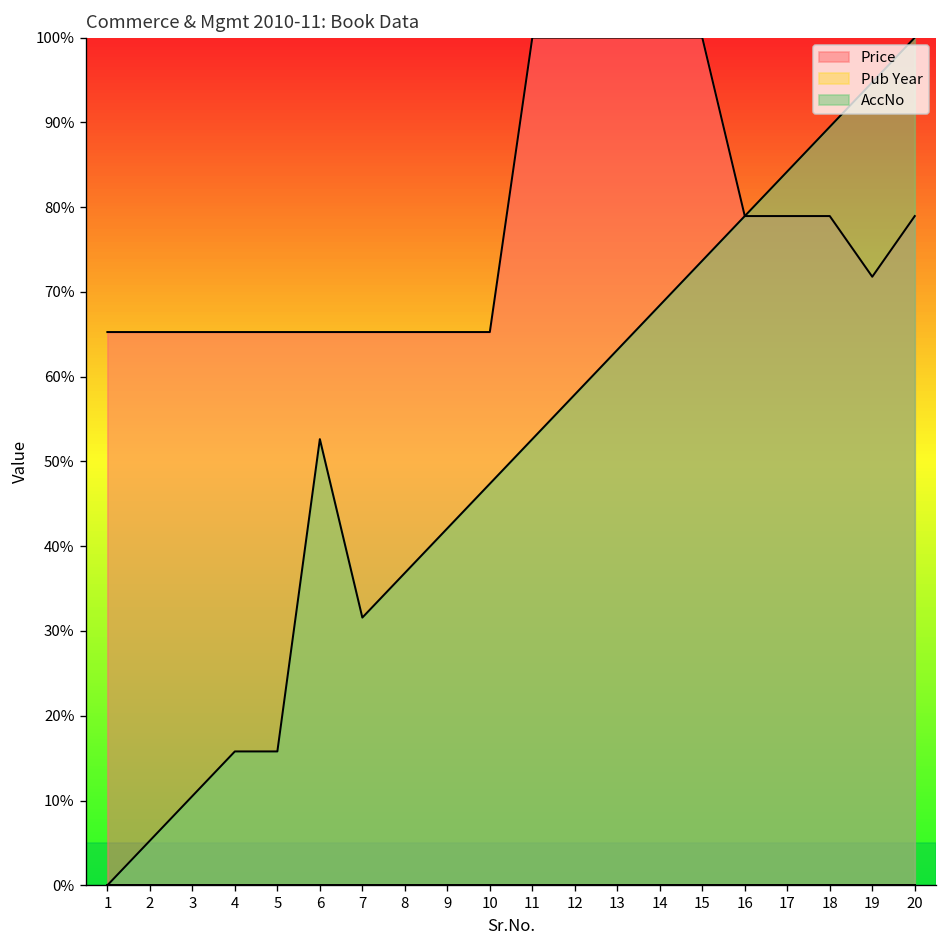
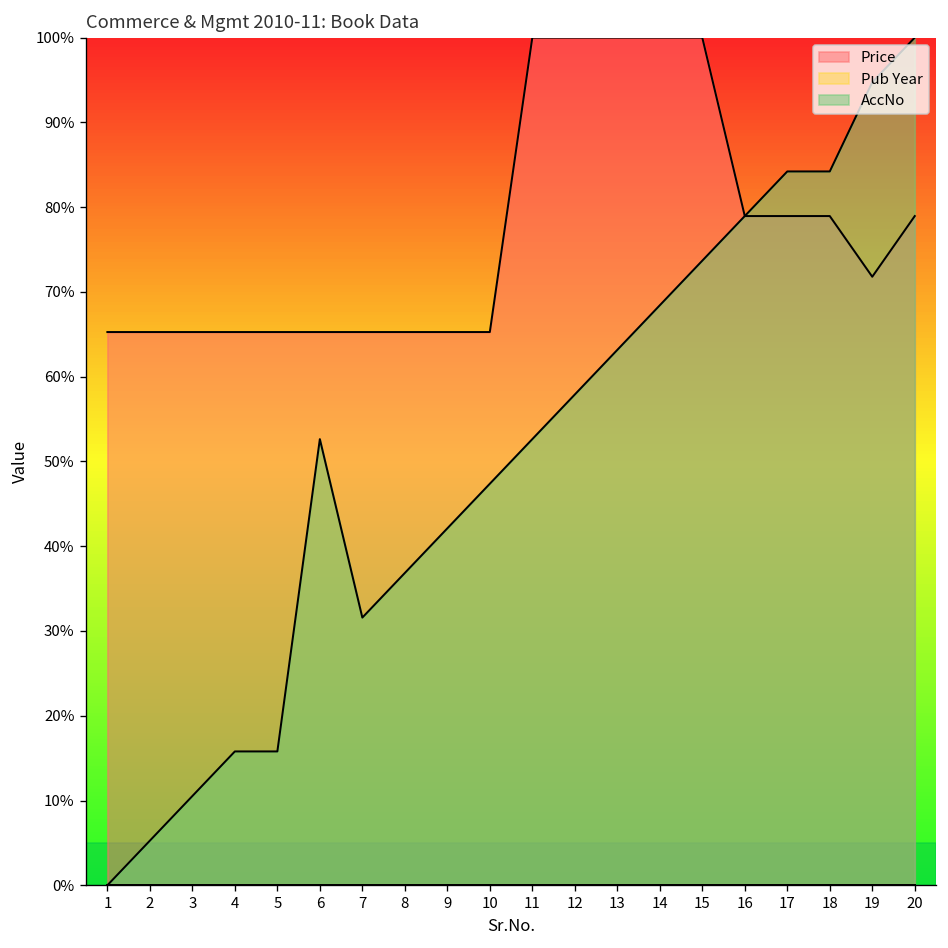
AccNo, 18: 89% -> 84%
